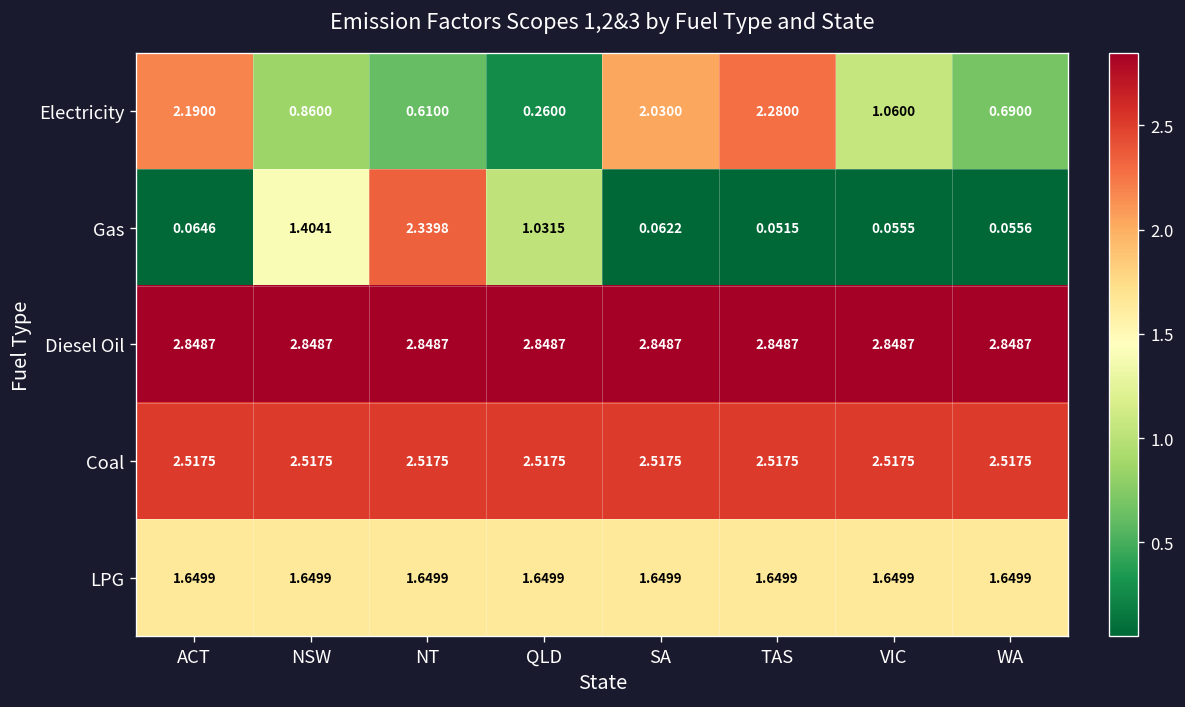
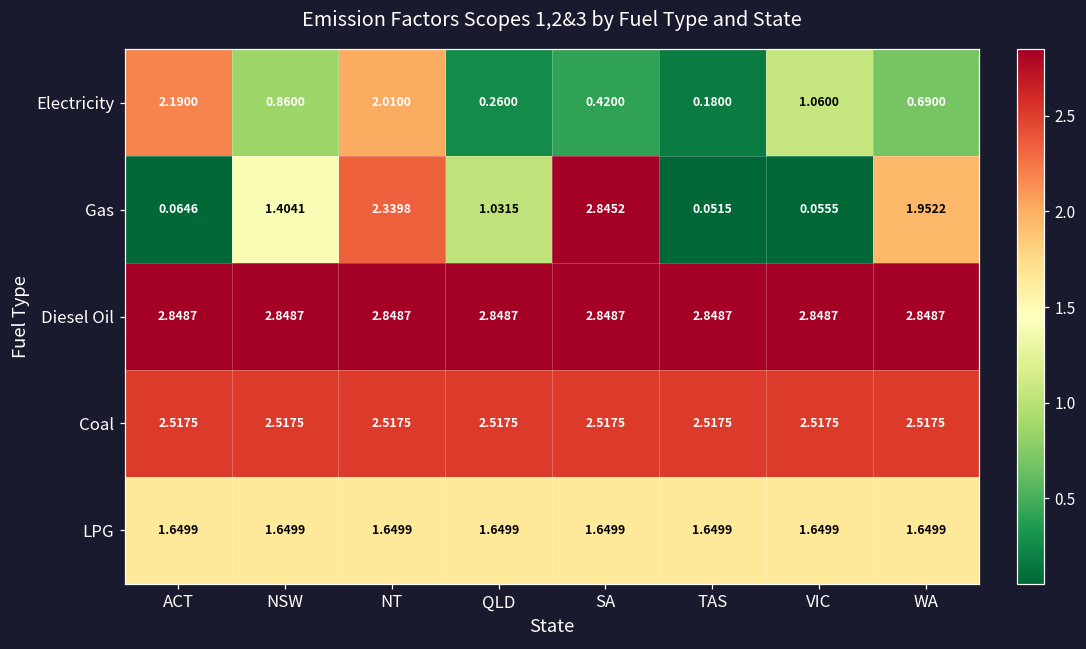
Electricity, NT: 0.6100 -> 2.0100
Electricity, SA: 2.0300 -> 0.4200
Electricity, TAS: 2.2800 -> 0.1800
Gas, SA: 0.0622 -> 2.8452
Gas, WA: 0.0556 -> 1.9522
